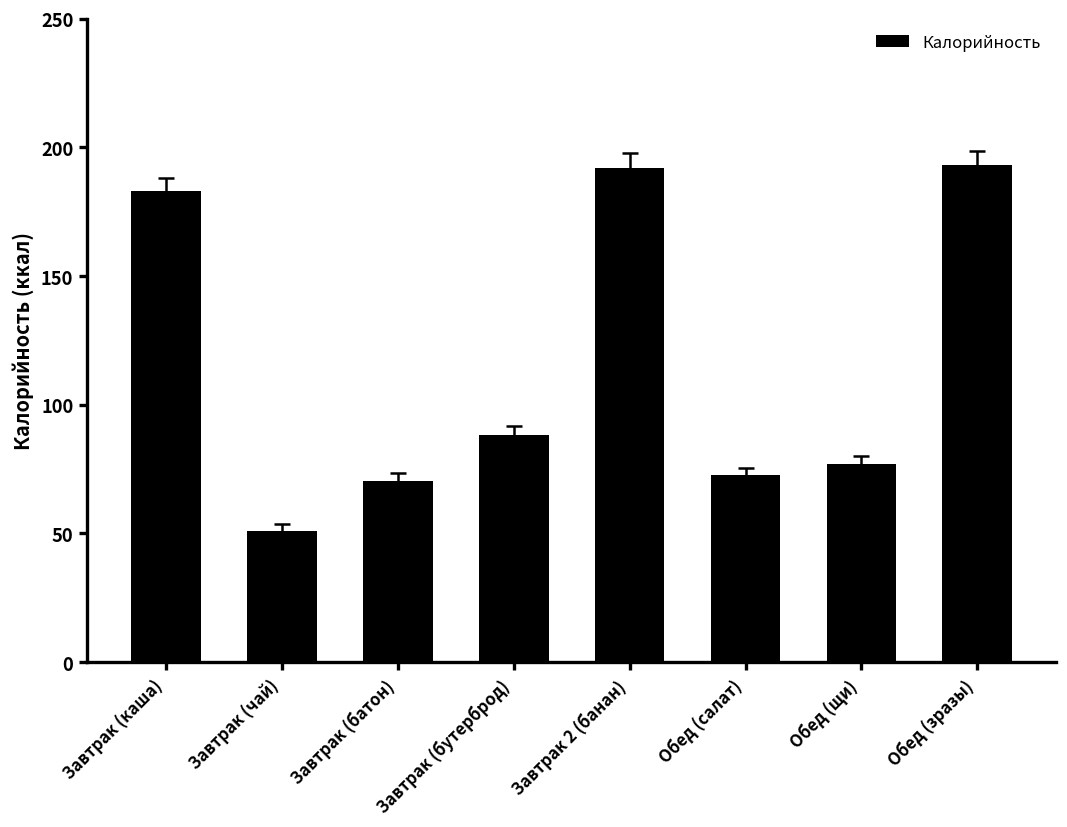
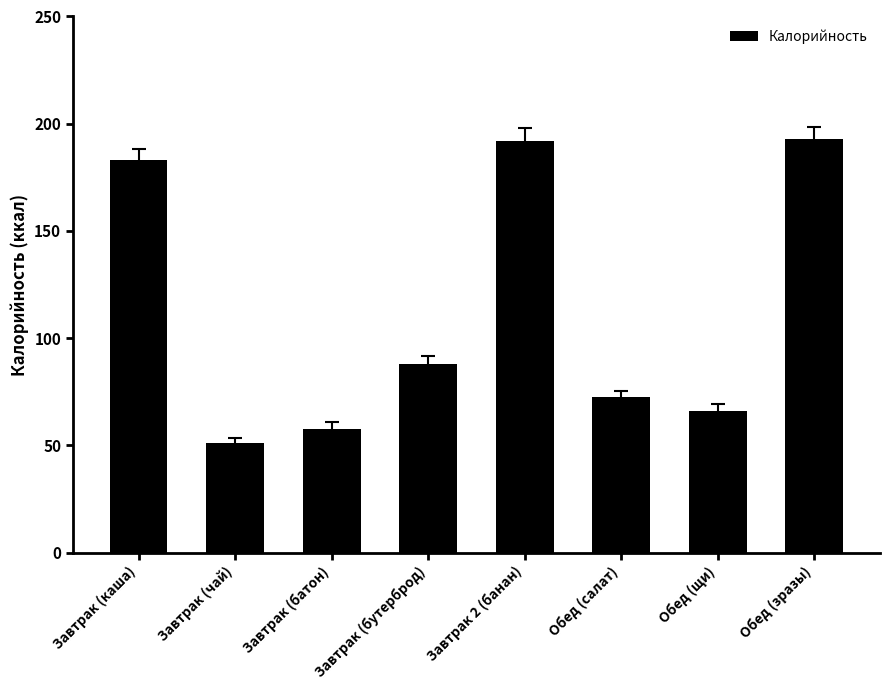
Калорийность, Завтрак (батон): 70 -> 58
Калорийность, Обед (щи): 77 -> 66
